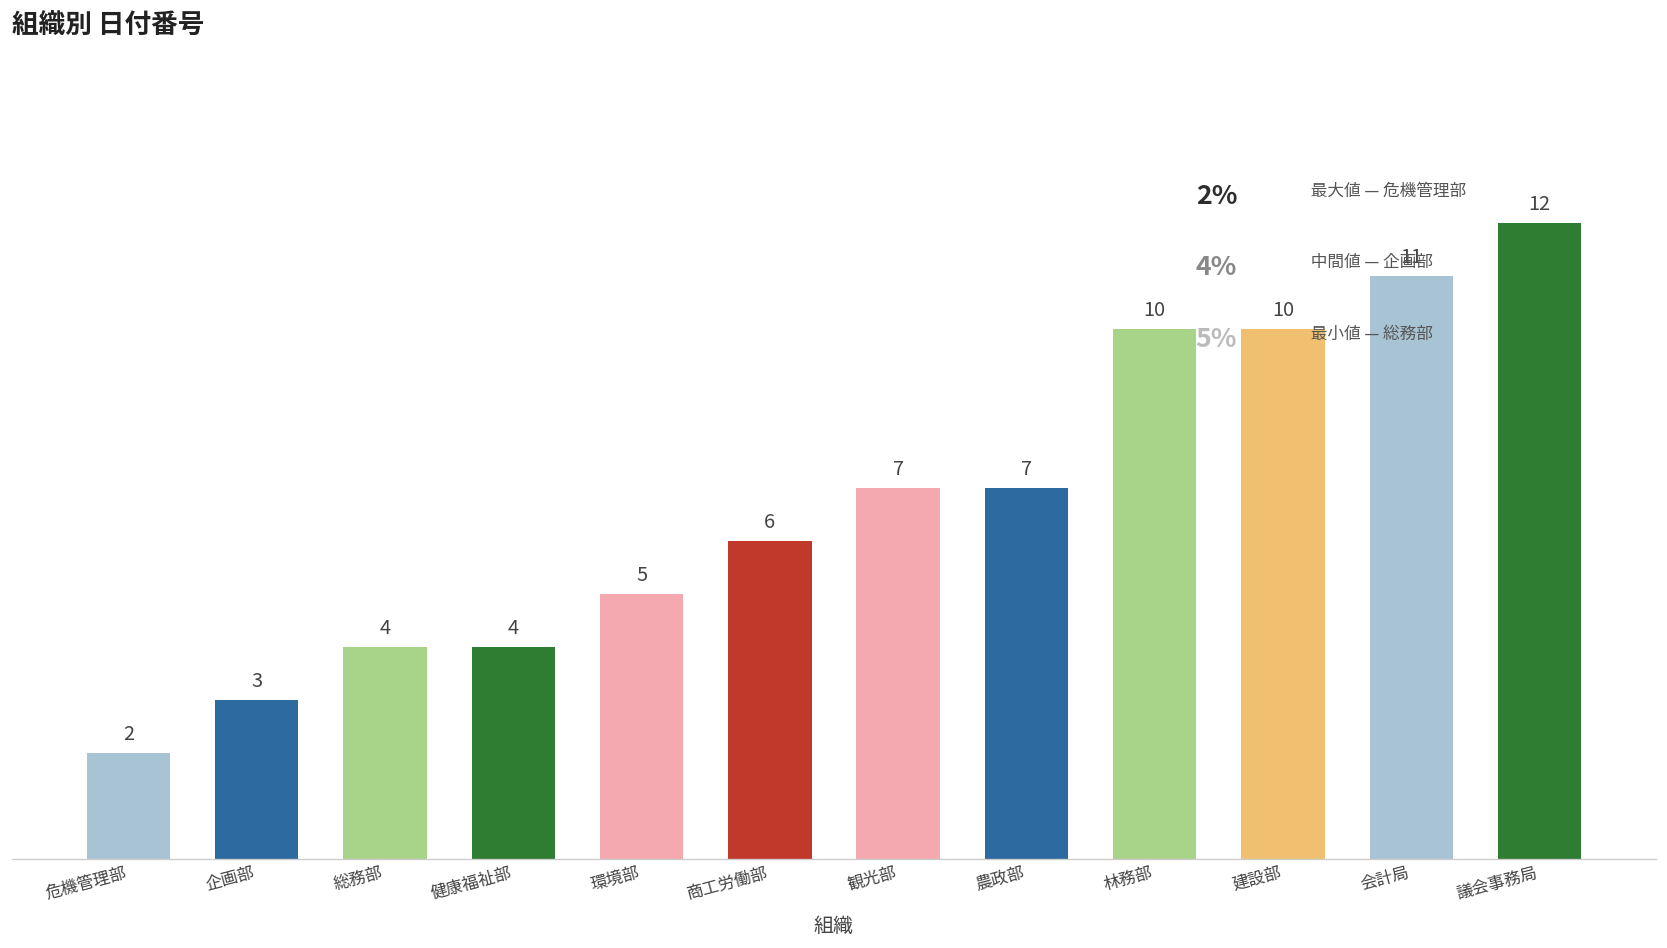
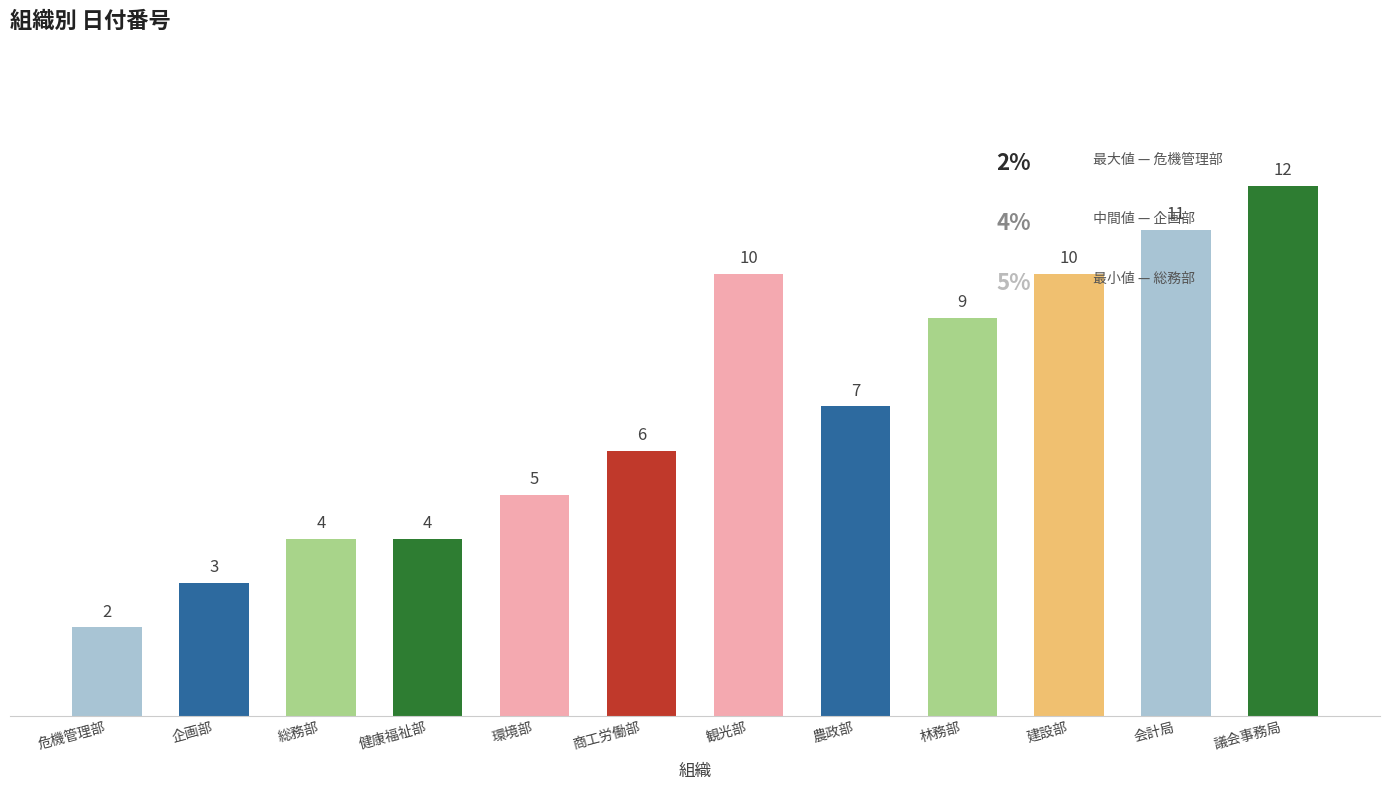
観光部: 7 -> 10
林務部: 10 -> 9
